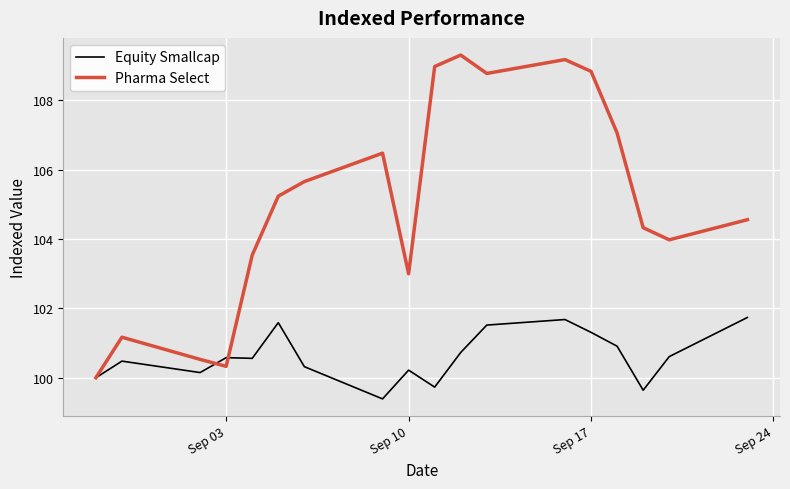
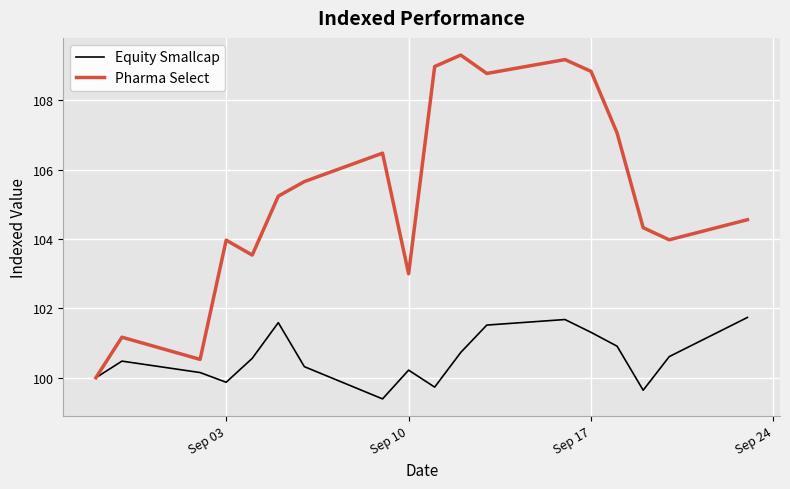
Equity Smallcap, Sep 03: 100.6 -> 99.9
Pharma Select, Sep 03: 100.3 -> 104.0
